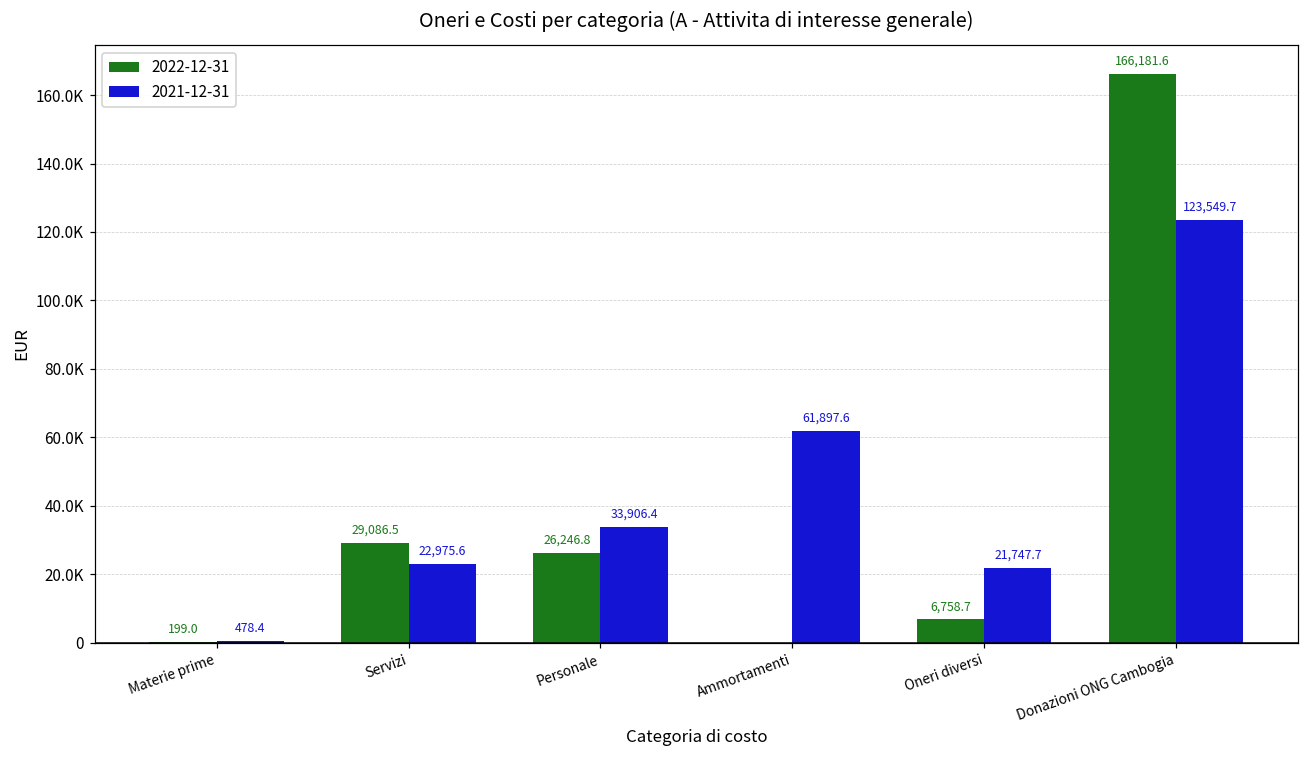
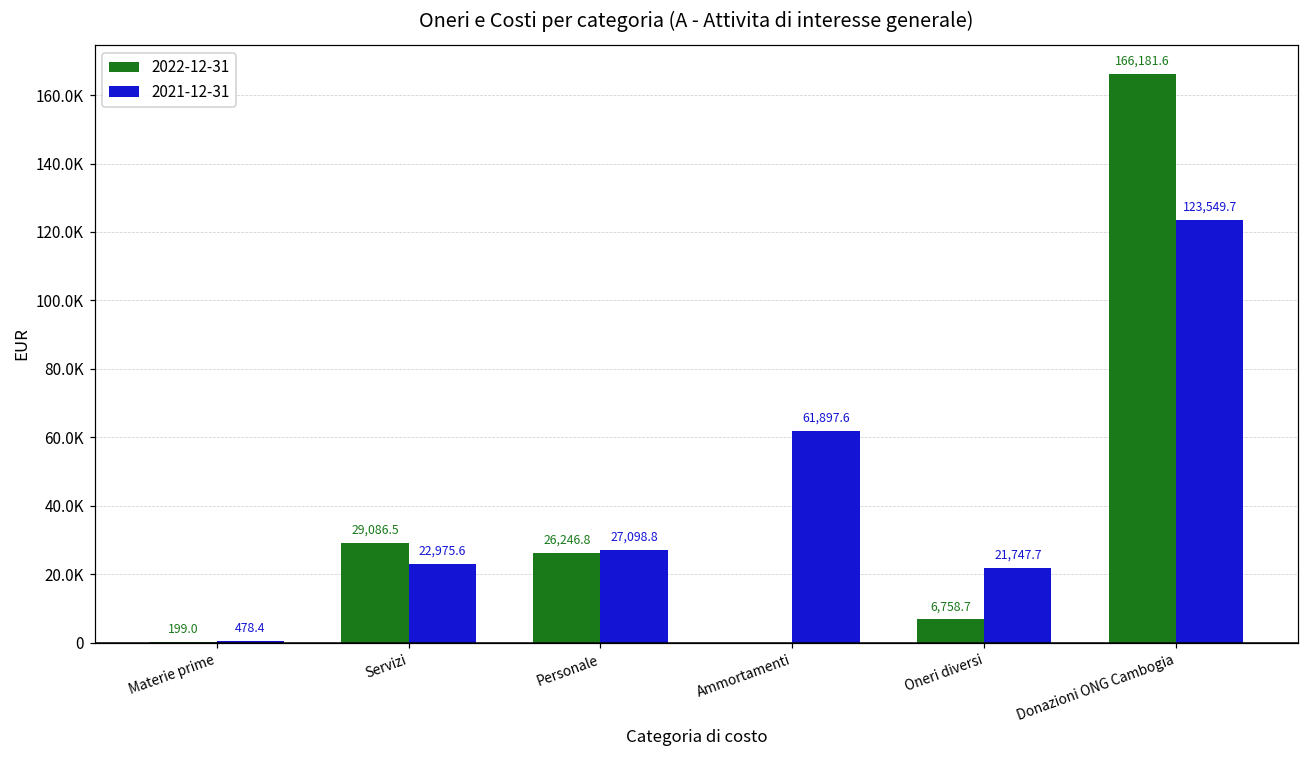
2021-12-31, Personale: 33,906.4 -> 27,098.8
